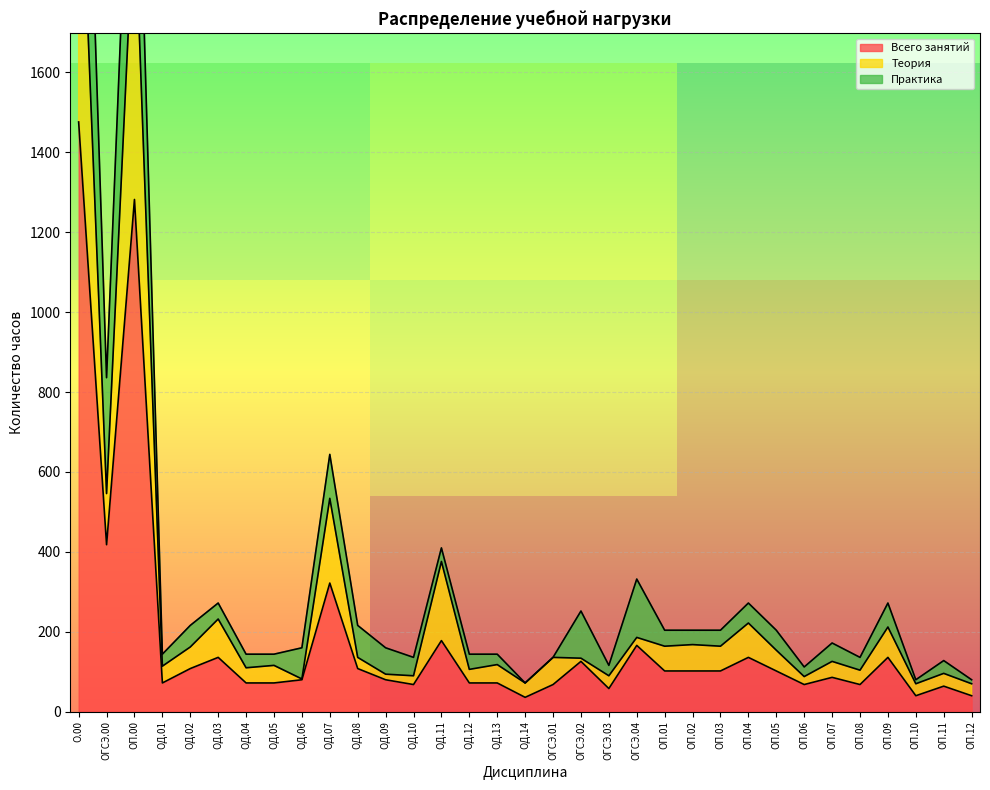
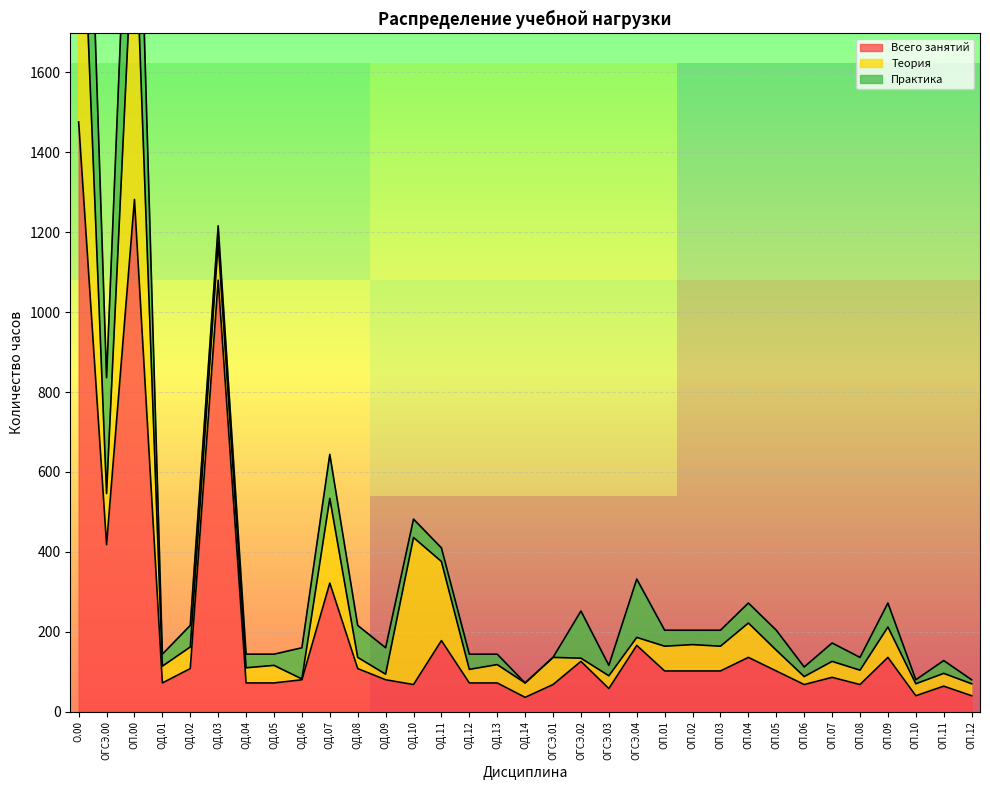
Всего занятий, ОД.03: 140 -> 1080
Теория, ОД.10: 20 -> 370
